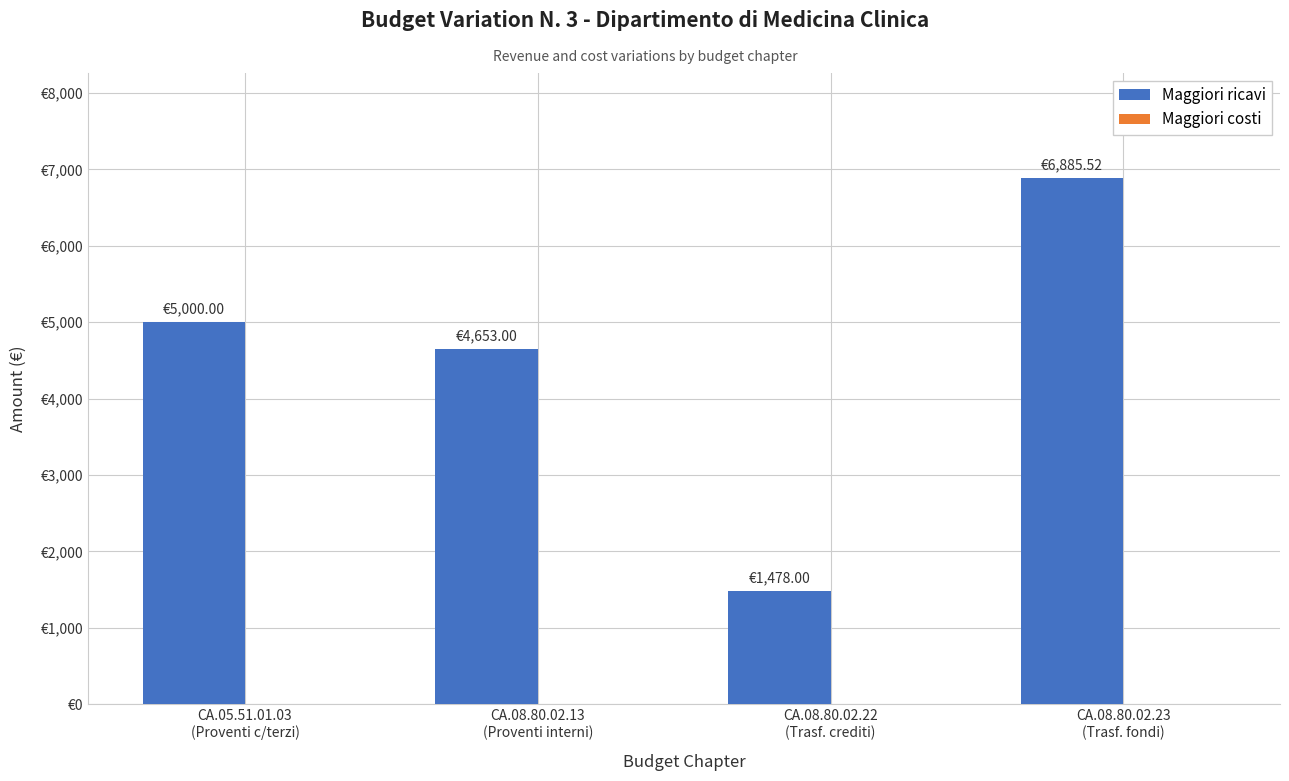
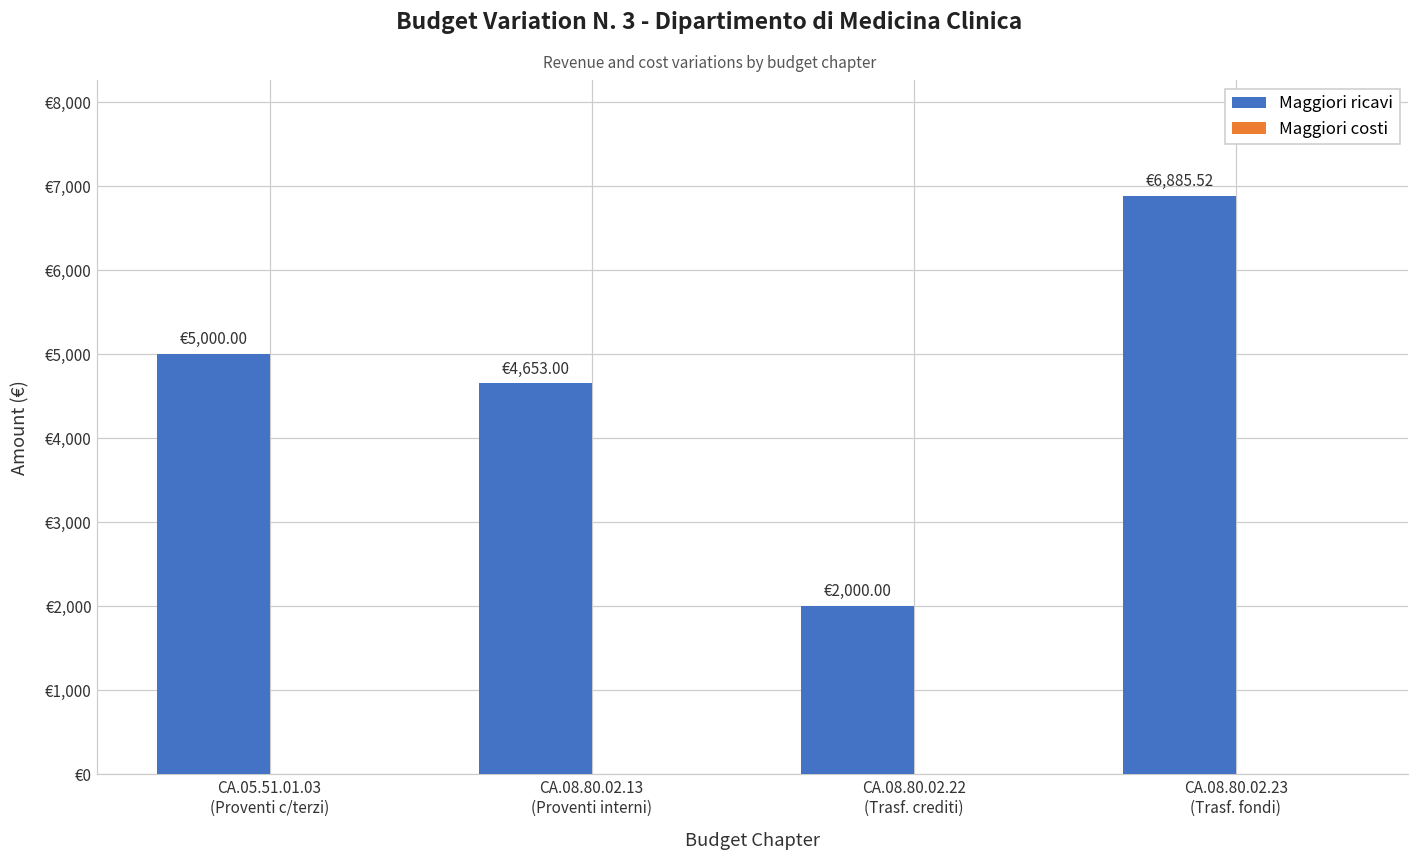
Maggiori ricavi, CA.08.80.02.22 (Trasf. crediti): €1,478.00 -> €2,000.00
